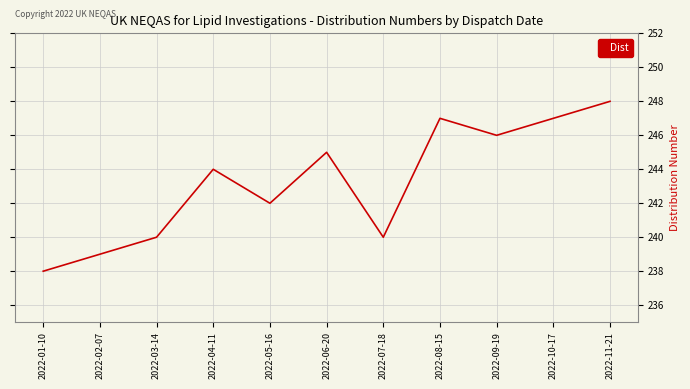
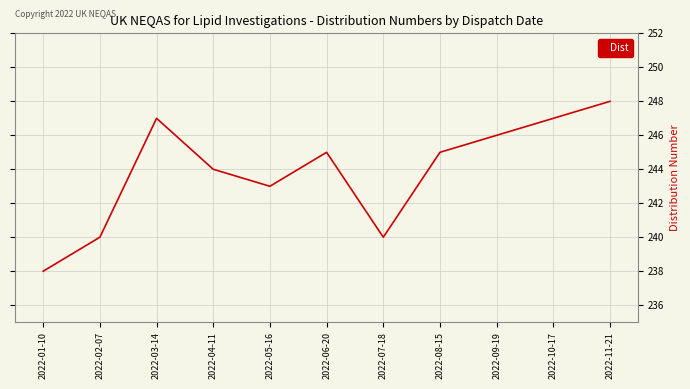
2022-02-07: 239 -> 240
2022-03-14: 240 -> 247
2022-05-16: 242 -> 243
2022-08-15: 247 -> 245
